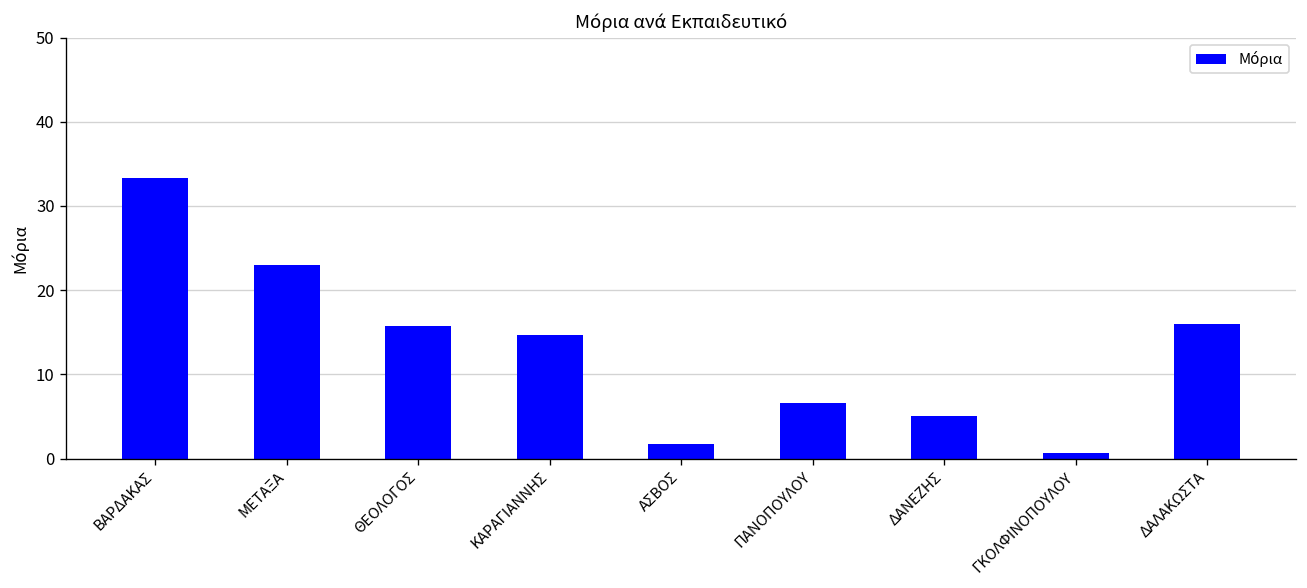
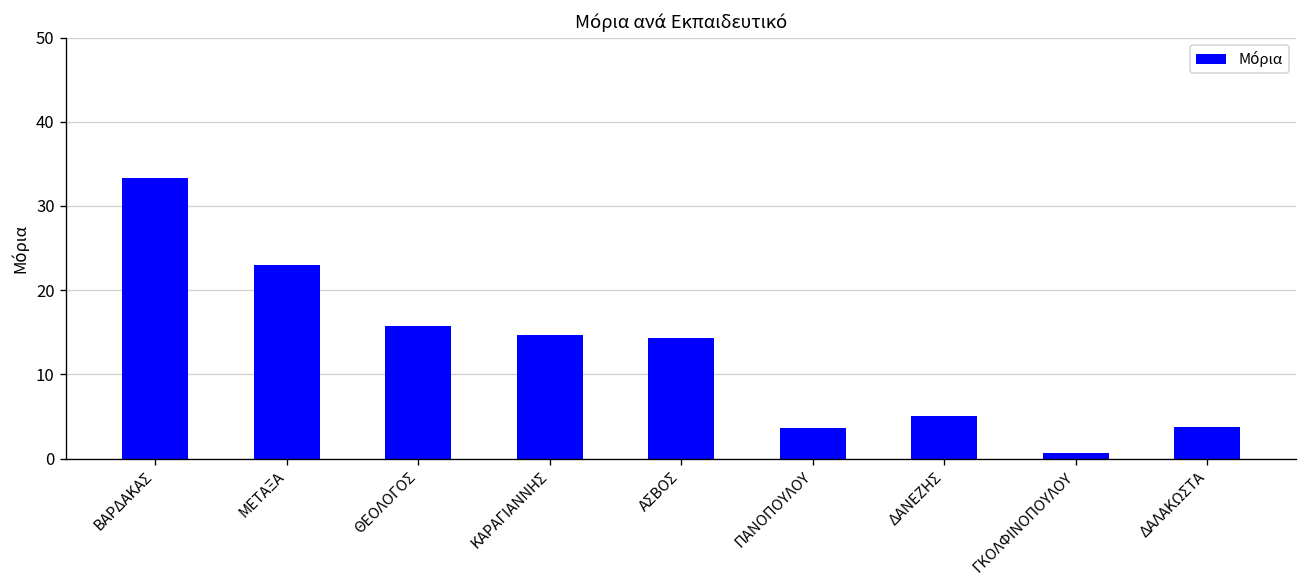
ΑΣΒΟΣ: 2 -> 14
ΠΑΝΟΠΟΥΛΟΥ: 7 -> 4
ΔΑΛΑΚΩΣΤΑ: 16 -> 4
